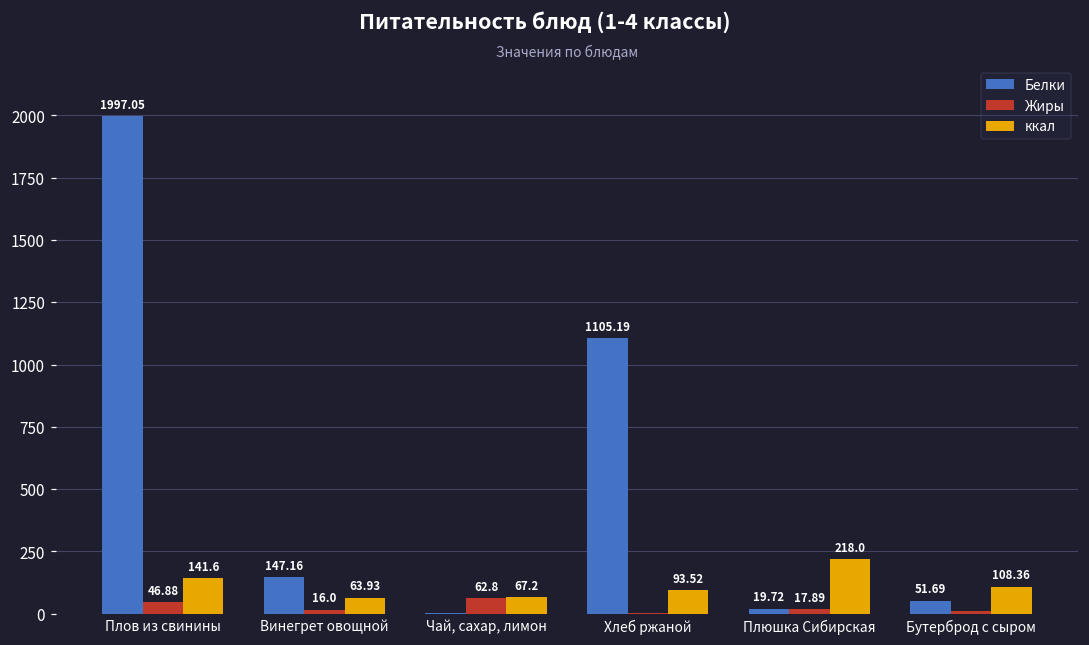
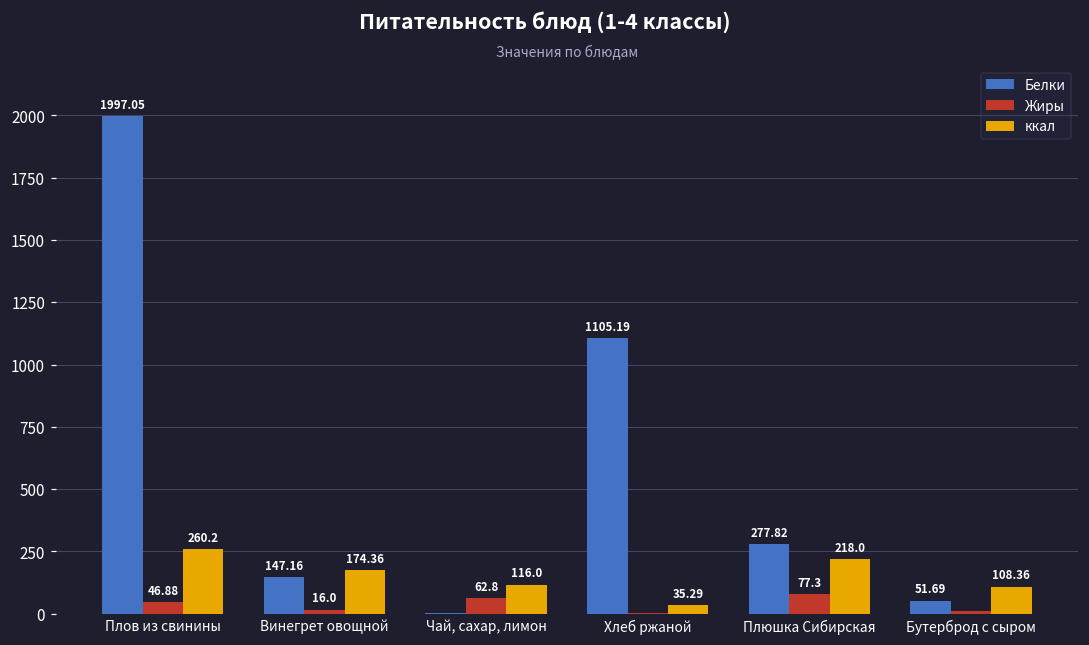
ккал, Плов из свинины: 141.6 -> 260.2
ккал, Винегрет овощной: 63.93 -> 174.36
ккал, Чай, сахар, лимон: 67.2 -> 116.0
ккал, Хлеб ржаной: 93.52 -> 35.29
Белки, Плюшка Сибирская: 19.72 -> 277.82
Жиры, Плюшка Сибирская: 17.89 -> 77.3
